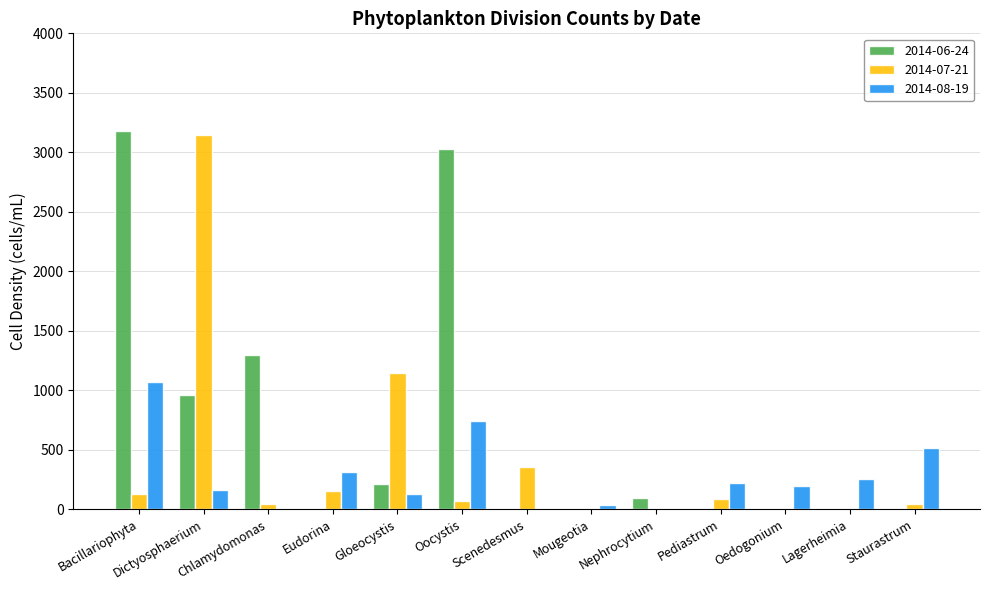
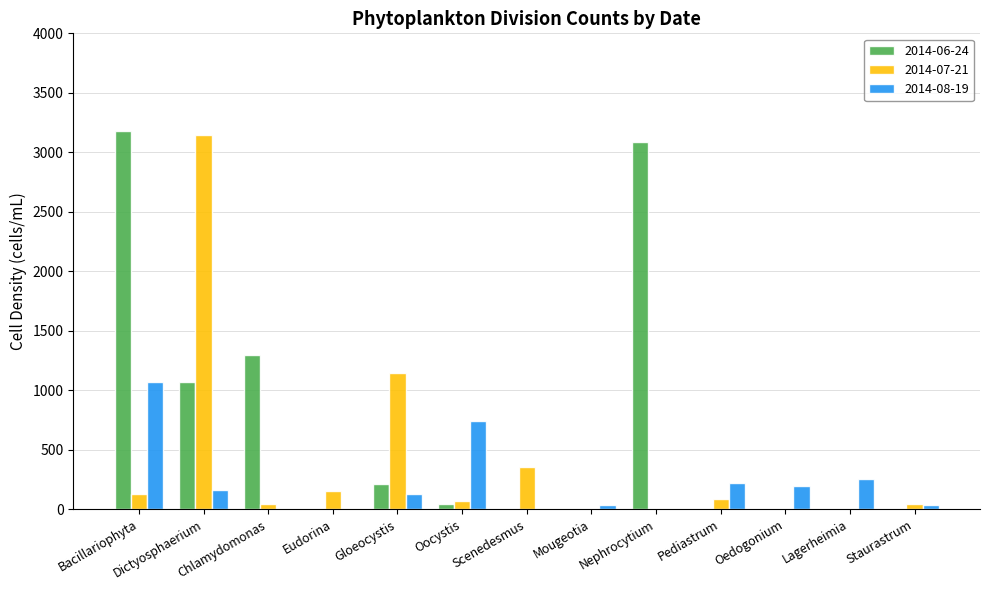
2014-06-24, Dictyosphaerium: 960 -> 1070
2014-08-19, Eudorina: 310 -> 0
2014-06-24, Oocystis: 3020 -> 50
2014-06-24, Nephrocytium: 90 -> 3090
2014-08-19, Staurastrum: 510 -> 30
